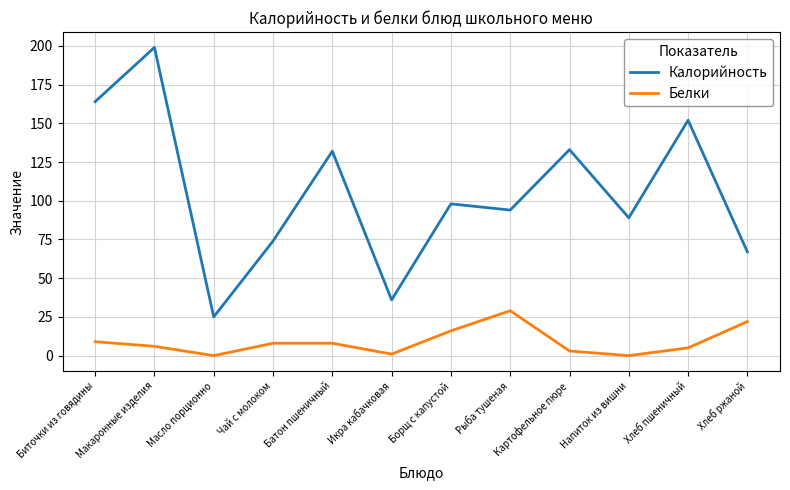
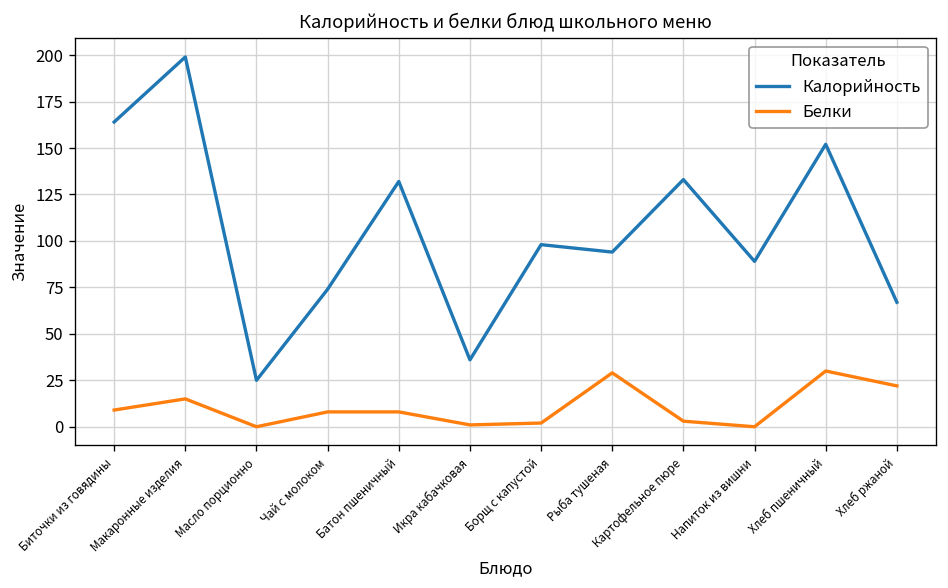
Белки, Макаронные изделия: 6 -> 15
Белки, Борщ с капустой: 16 -> 2
Белки, Хлеб пшеничный: 5 -> 30
